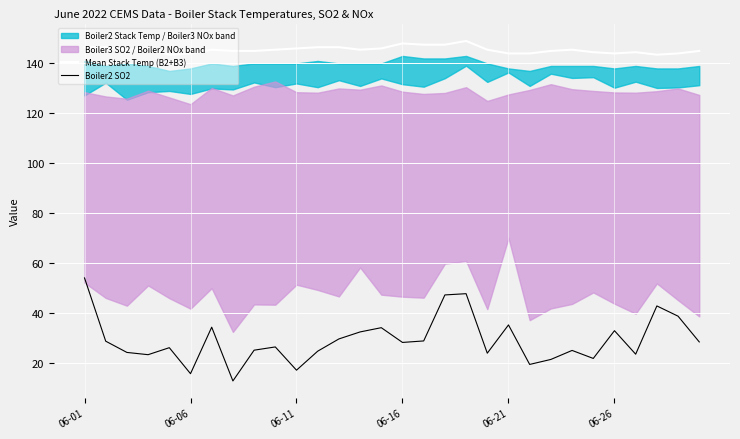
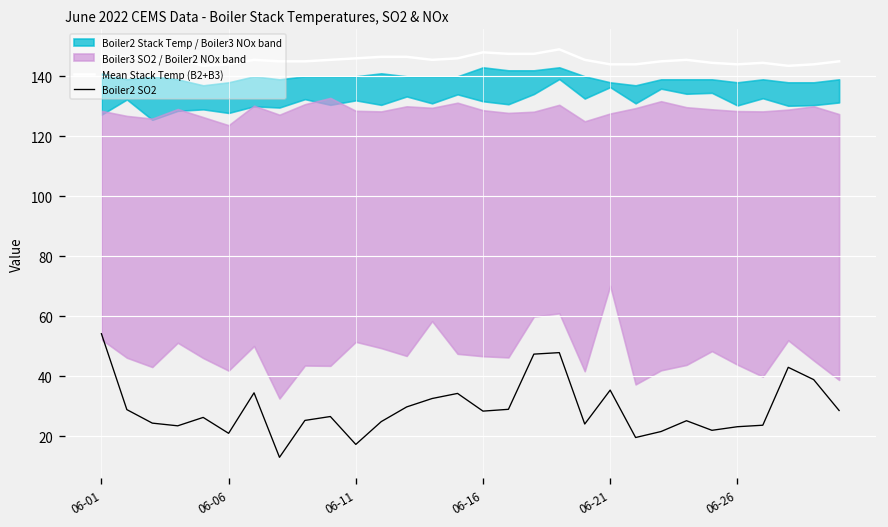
Boiler2 SO2, 06-06: 16 -> 21
Boiler2 SO2, 06-26: 33 -> 23
